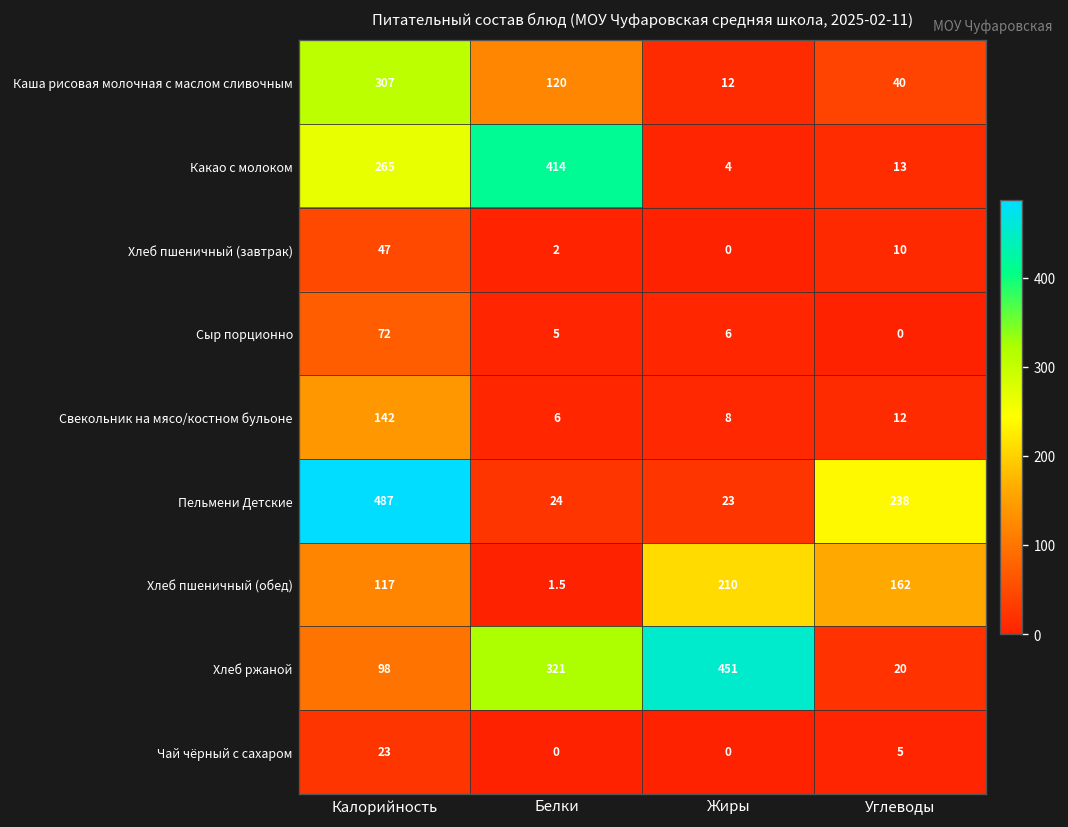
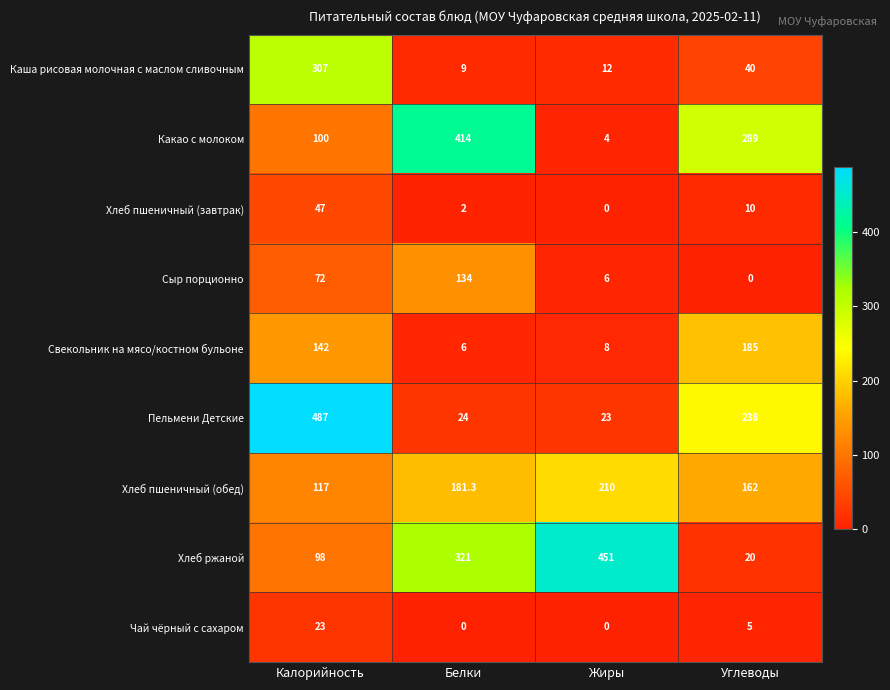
Каша рисовая молочная с маслом сливочным, Белки: 120 -> 9
Какао с молоком, Калорийность: 265 -> 100
Какао с молоком, Углеводы: 13 -> 289
Сыр порционно, Белки: 5 -> 134
Свекольник на мясо/костном бульоне, Углеводы: 12 -> 185
Хлеб пшеничный (обед), Белки: 1.5 -> 181.3
